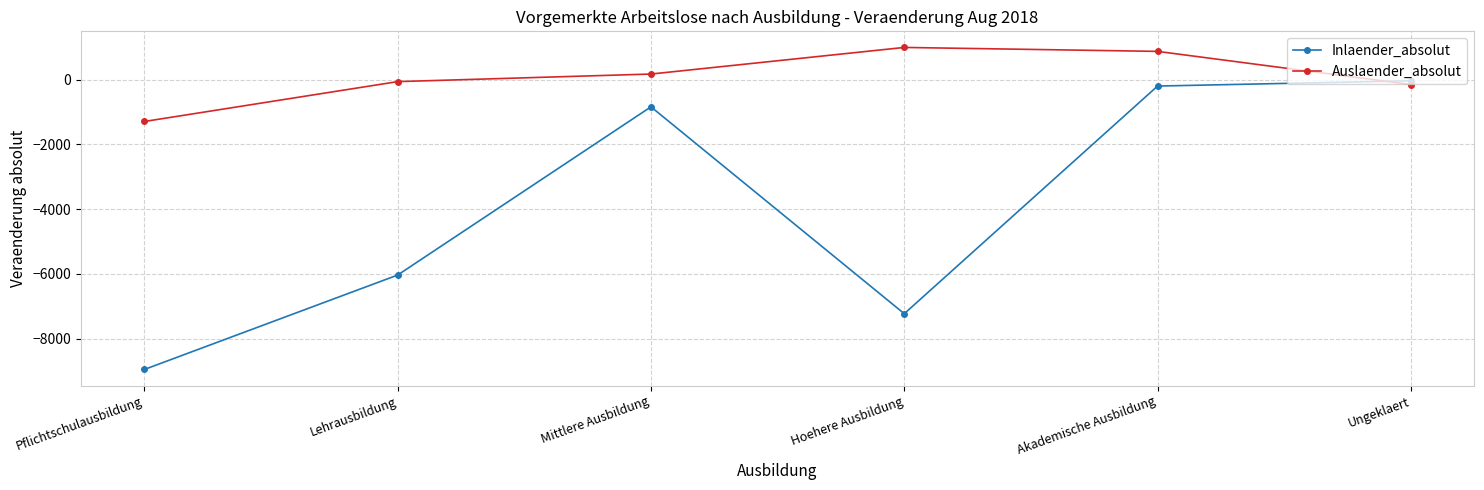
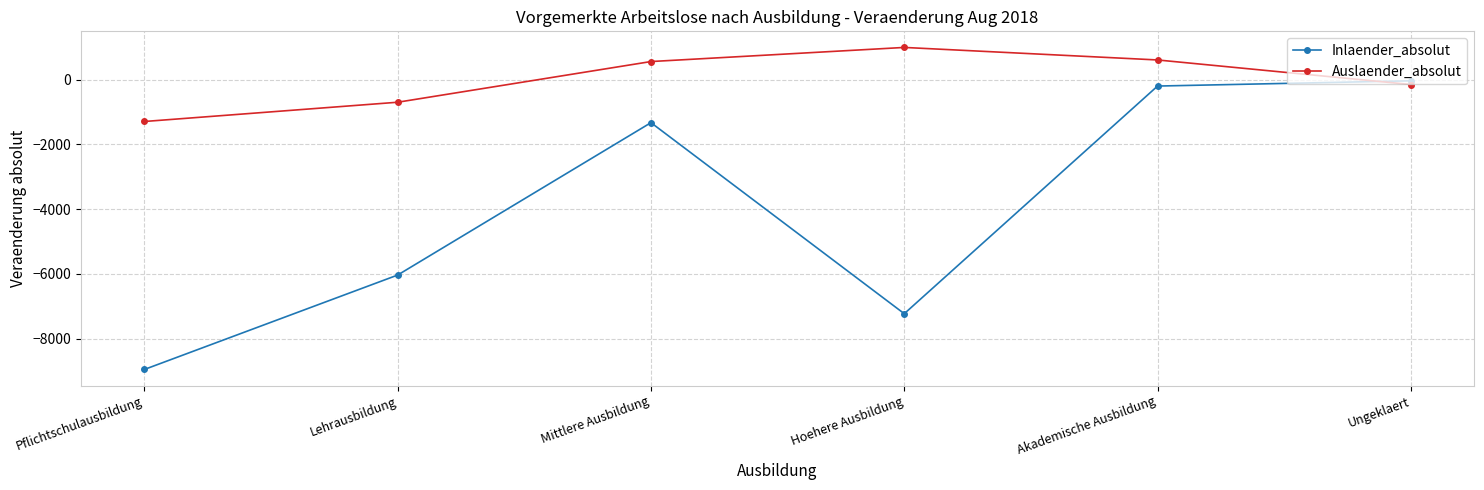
Auslaender_absolut, Lehrausbildung: -100 -> -700
Inlaender_absolut, Mittlere Ausbildung: -800 -> -1300
Auslaender_absolut, Mittlere Ausbildung: 200 -> 600
Auslaender_absolut, Akademische Ausbildung: 900 -> 600
